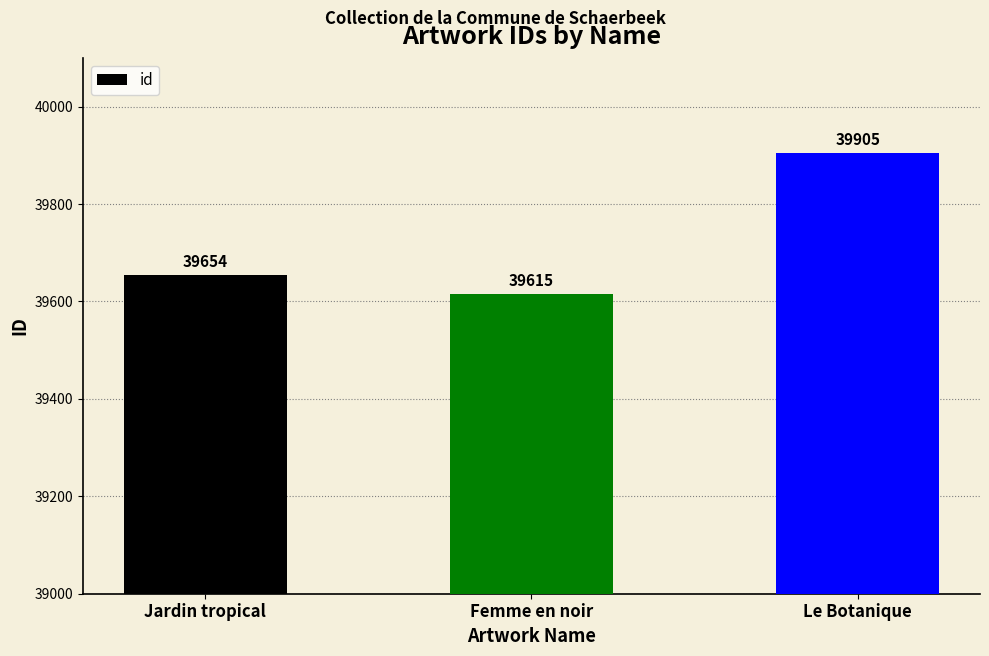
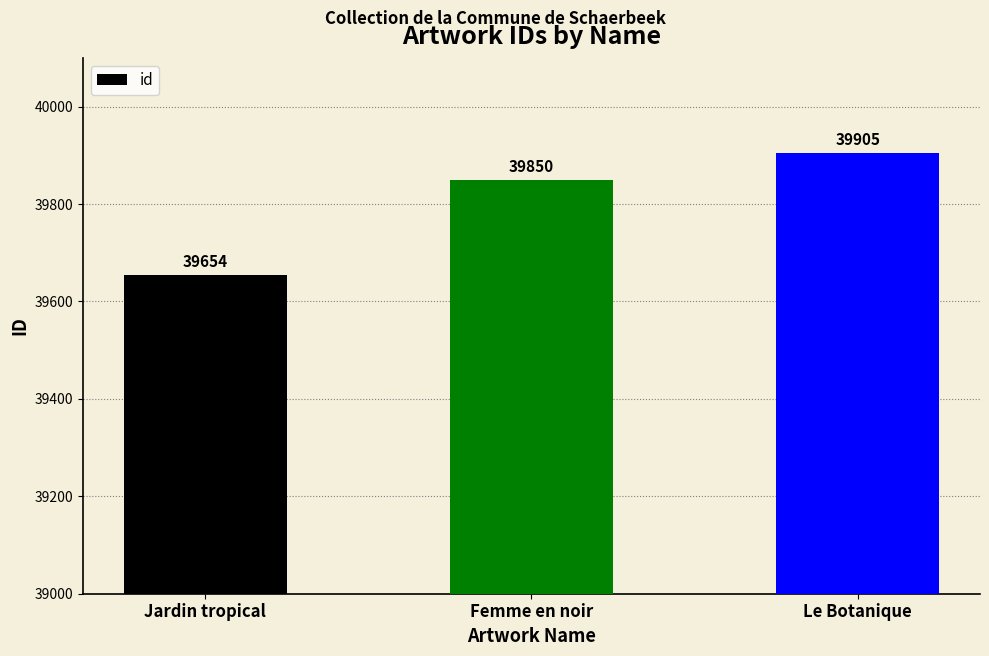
Femme en noir: 39615 -> 39850
